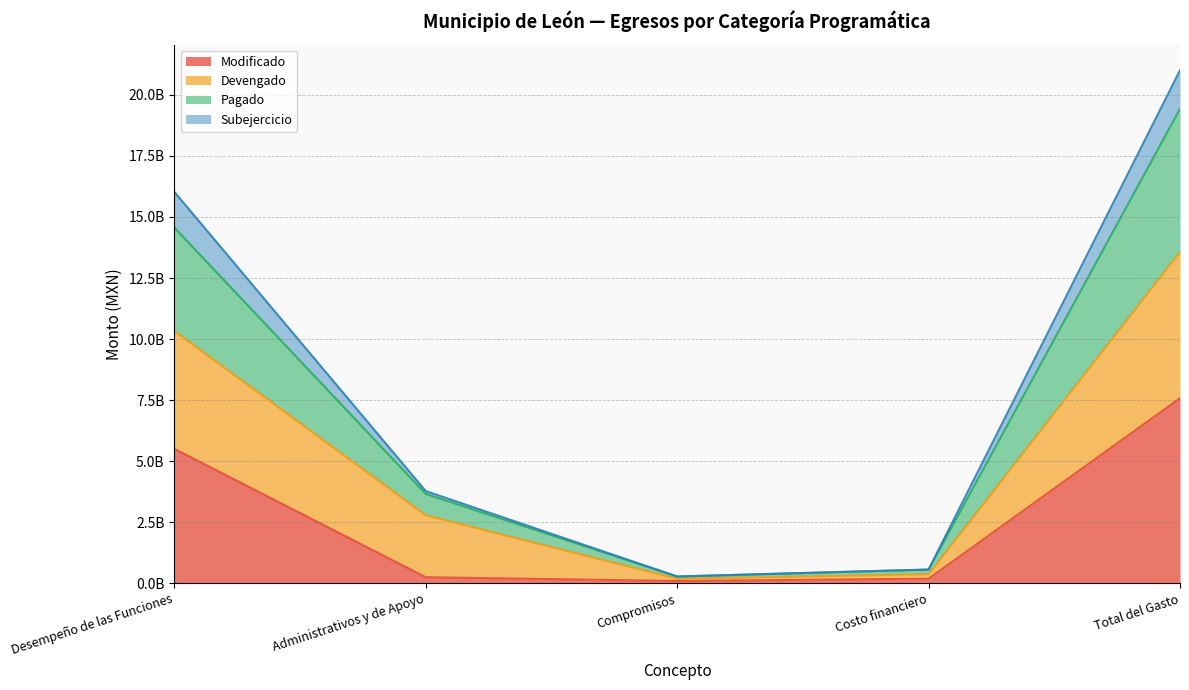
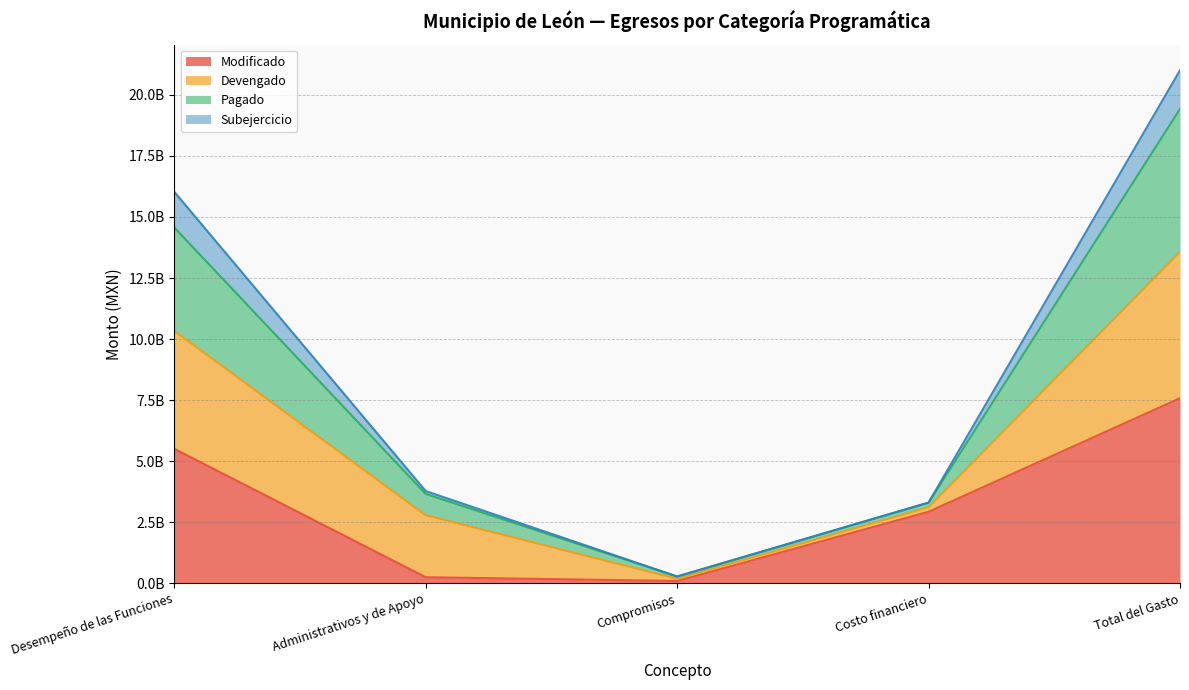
Modificado, Costo financiero: 200000000 -> 2900000000
